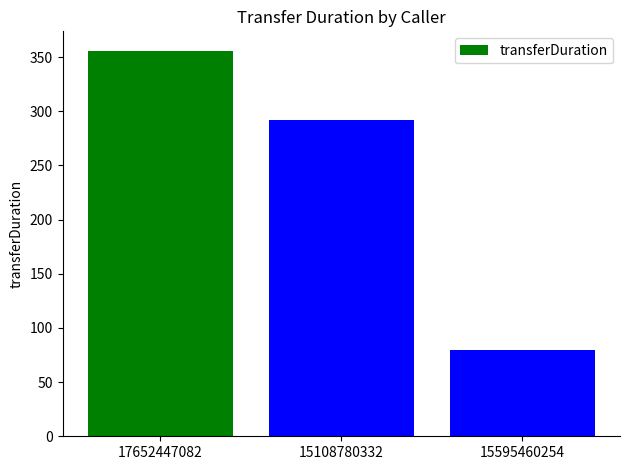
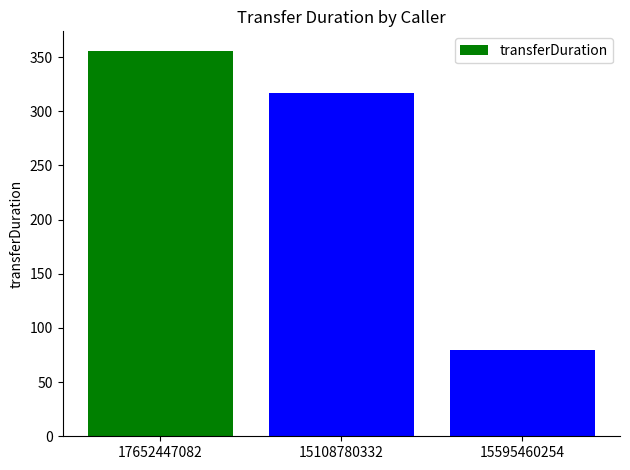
15108780332: 292 -> 317
